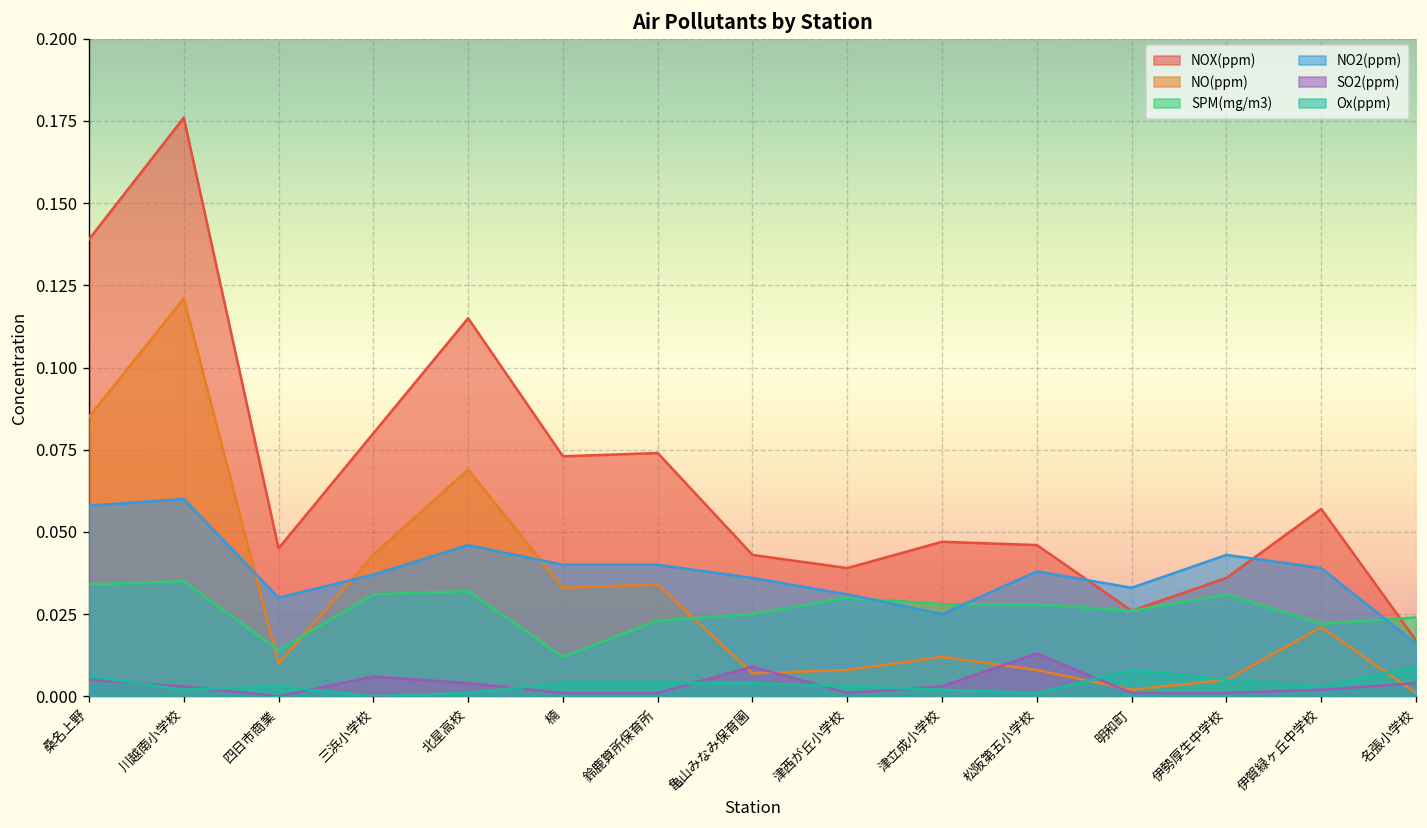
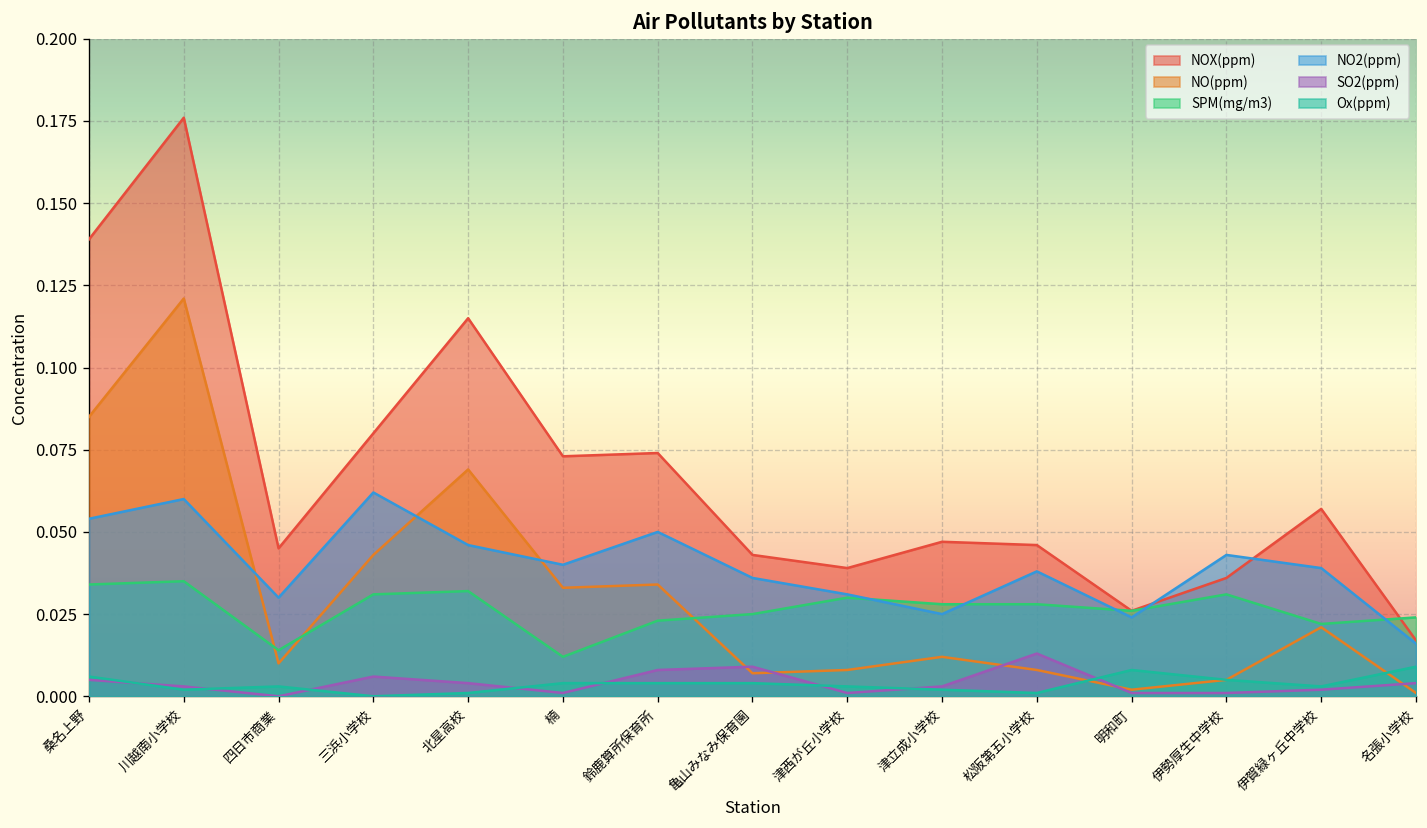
NO2(ppm), 桑名上野: 0.058 -> 0.054
NO2(ppm), 三浜小学校: 0.037 -> 0.062
NO2(ppm), 鈴鹿算所保育所: 0.04 -> 0.05
SO2(ppm), 鈴鹿算所保育所: 0.001 -> 0.008
NO2(ppm), 明和町: 0.033 -> 0.024
